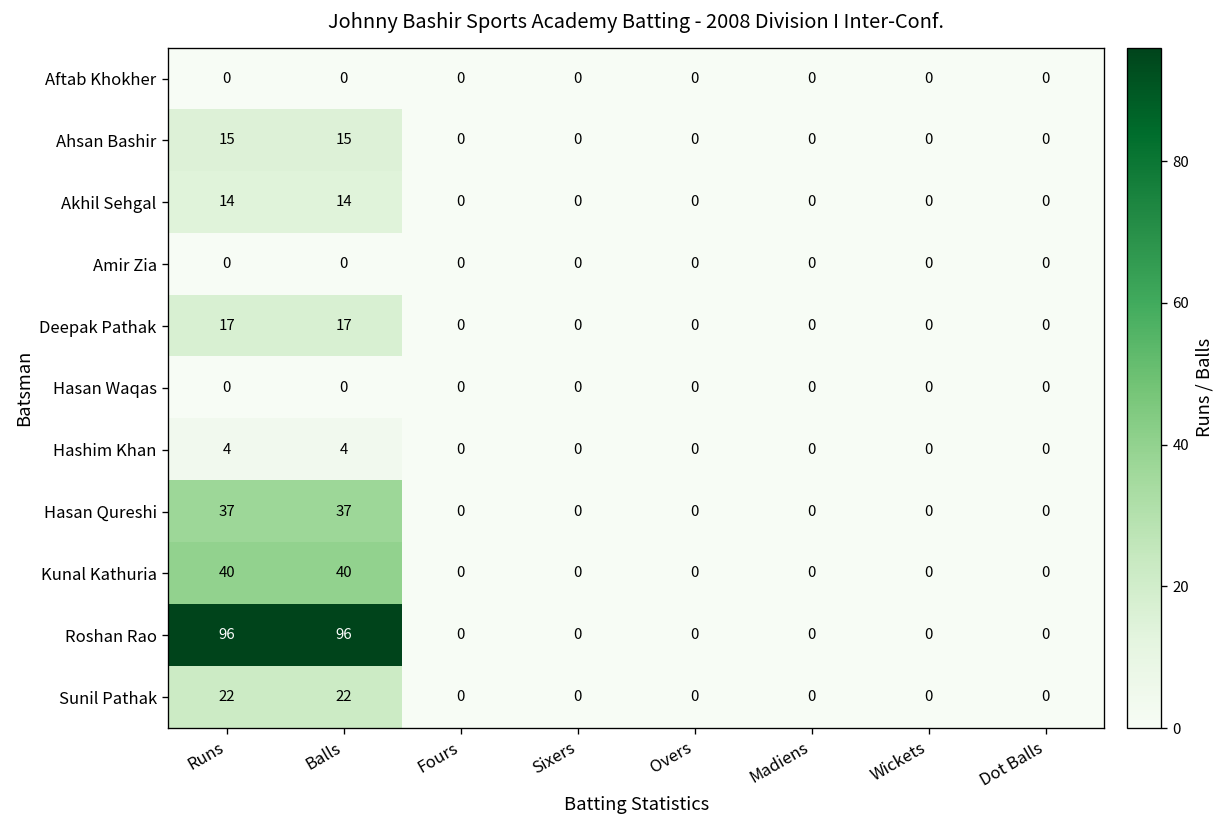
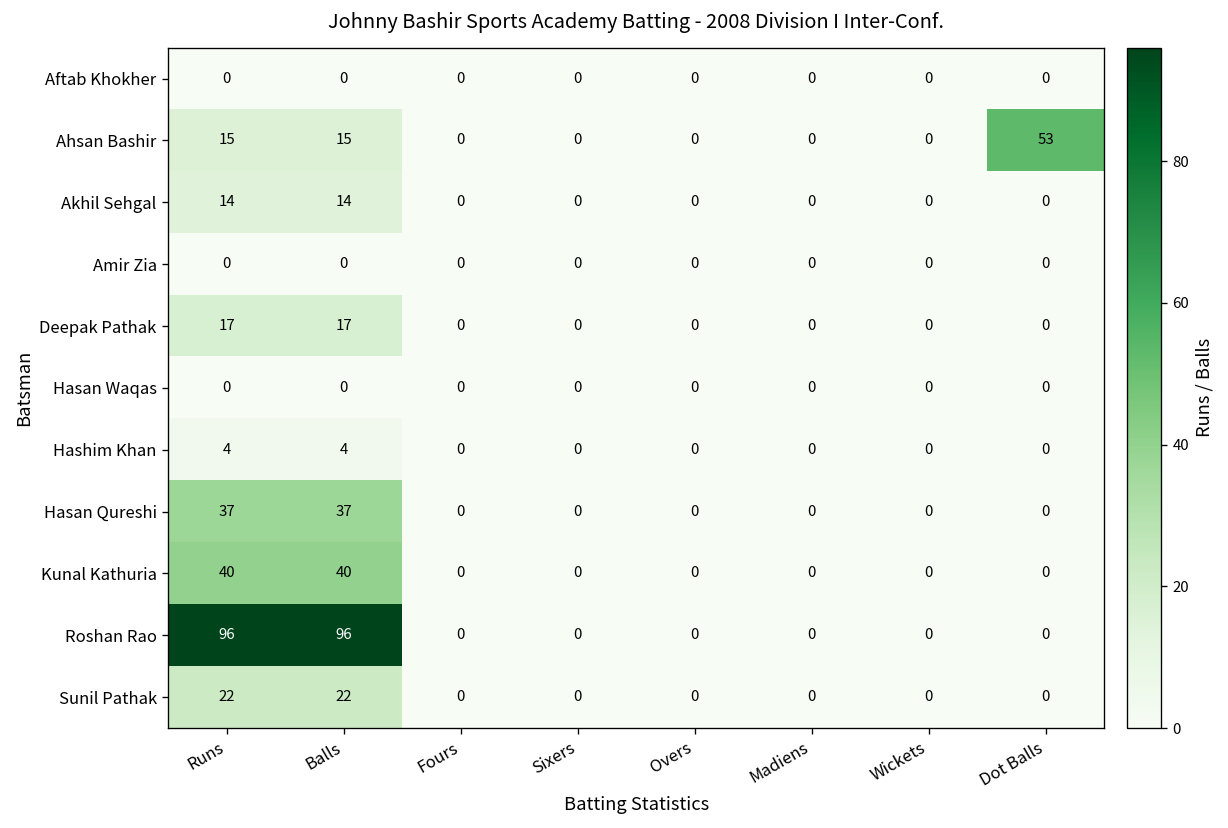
Ahsan Bashir, Dot Balls: 0 -> 53
